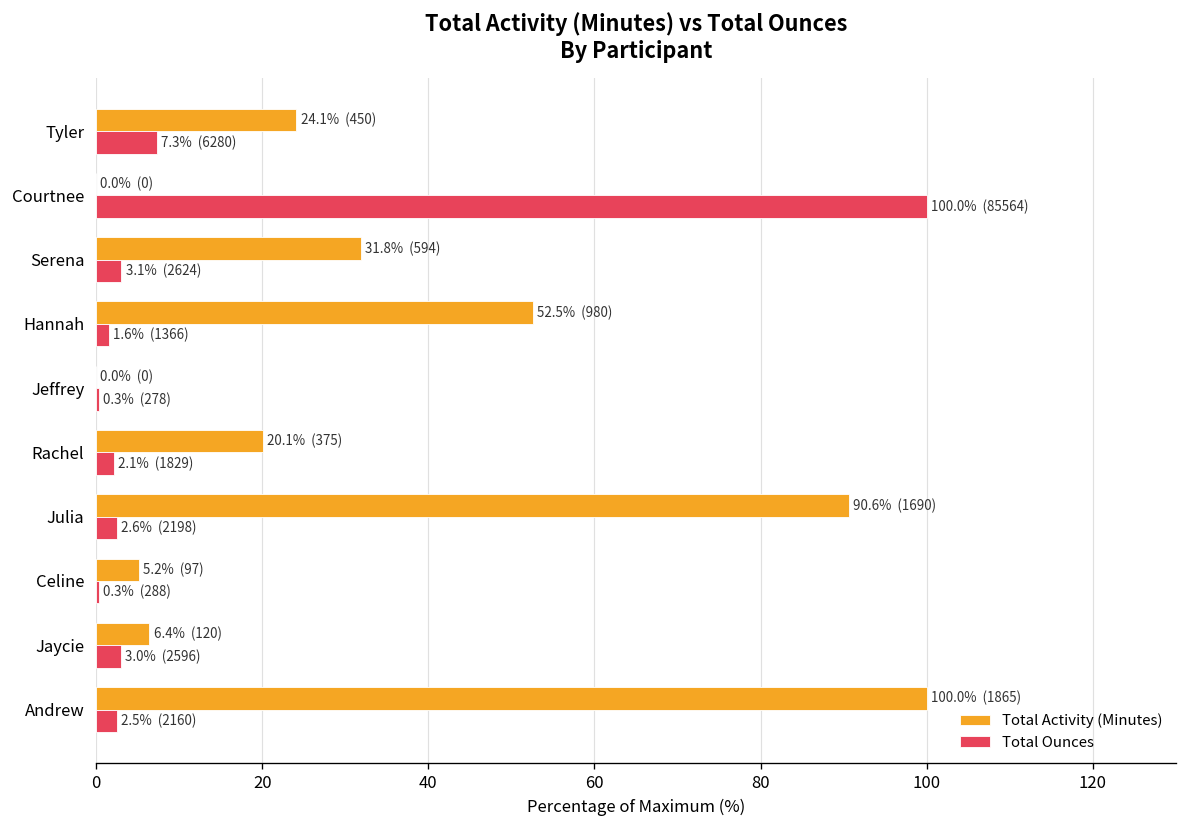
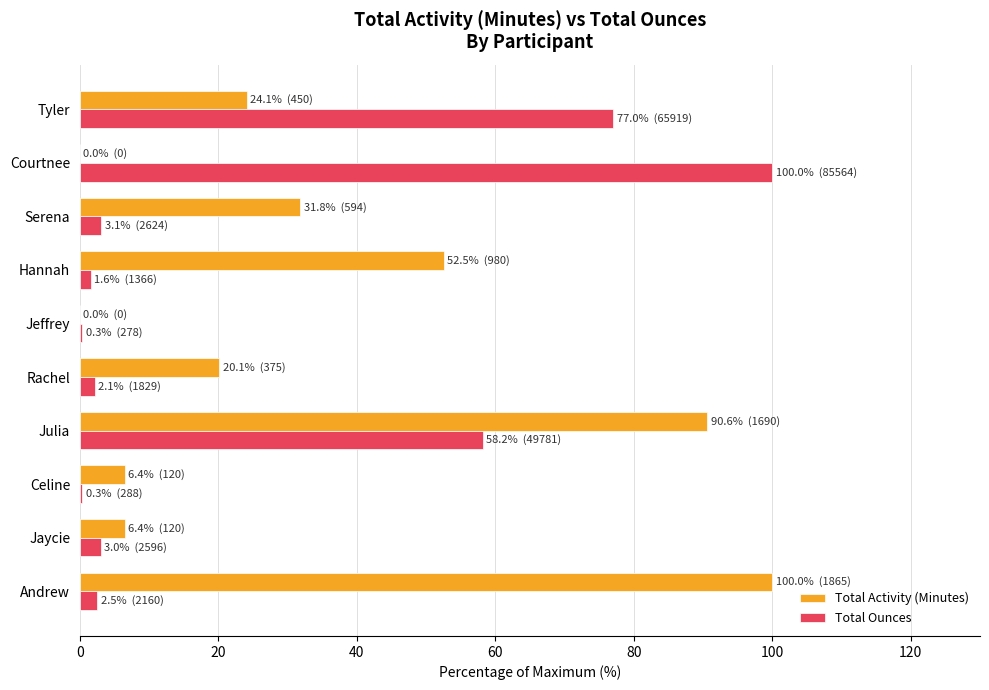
Total Ounces, Tyler: 7.3% (6280) -> 77.0% (65919)
Total Ounces, Julia: 2.6% (2198) -> 58.2% (49781)
Total Activity (Minutes), Celine: 5.2% (97) -> 6.4% (120)
